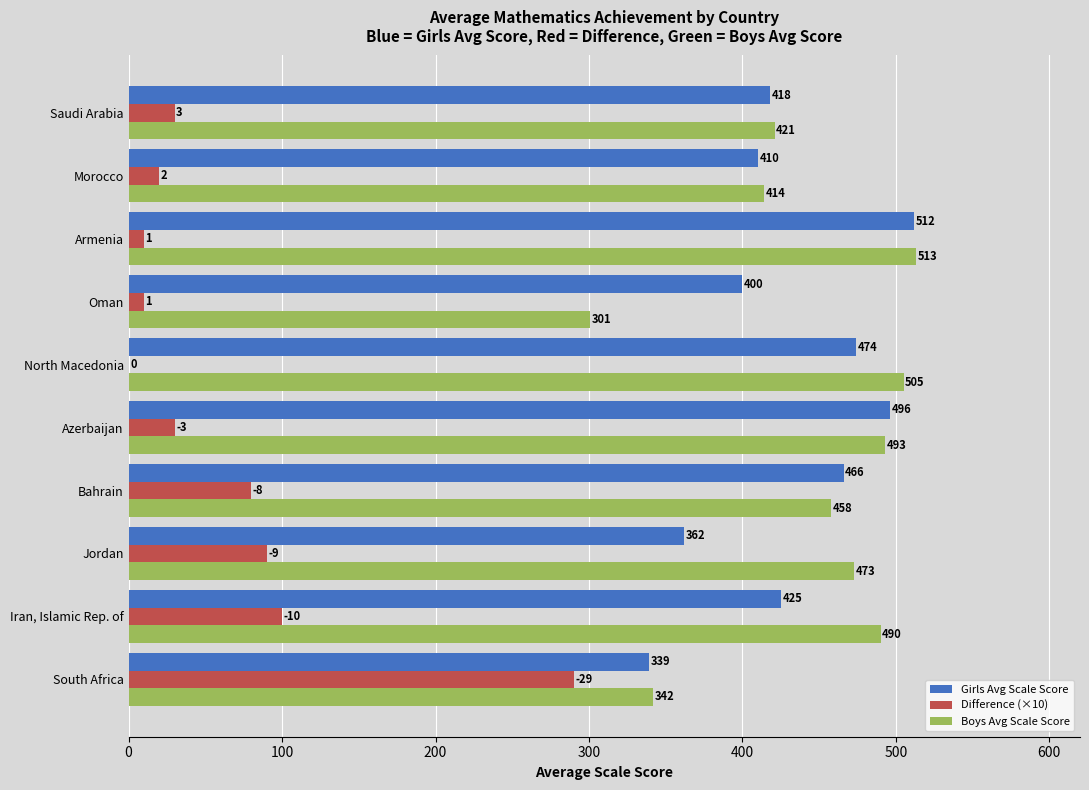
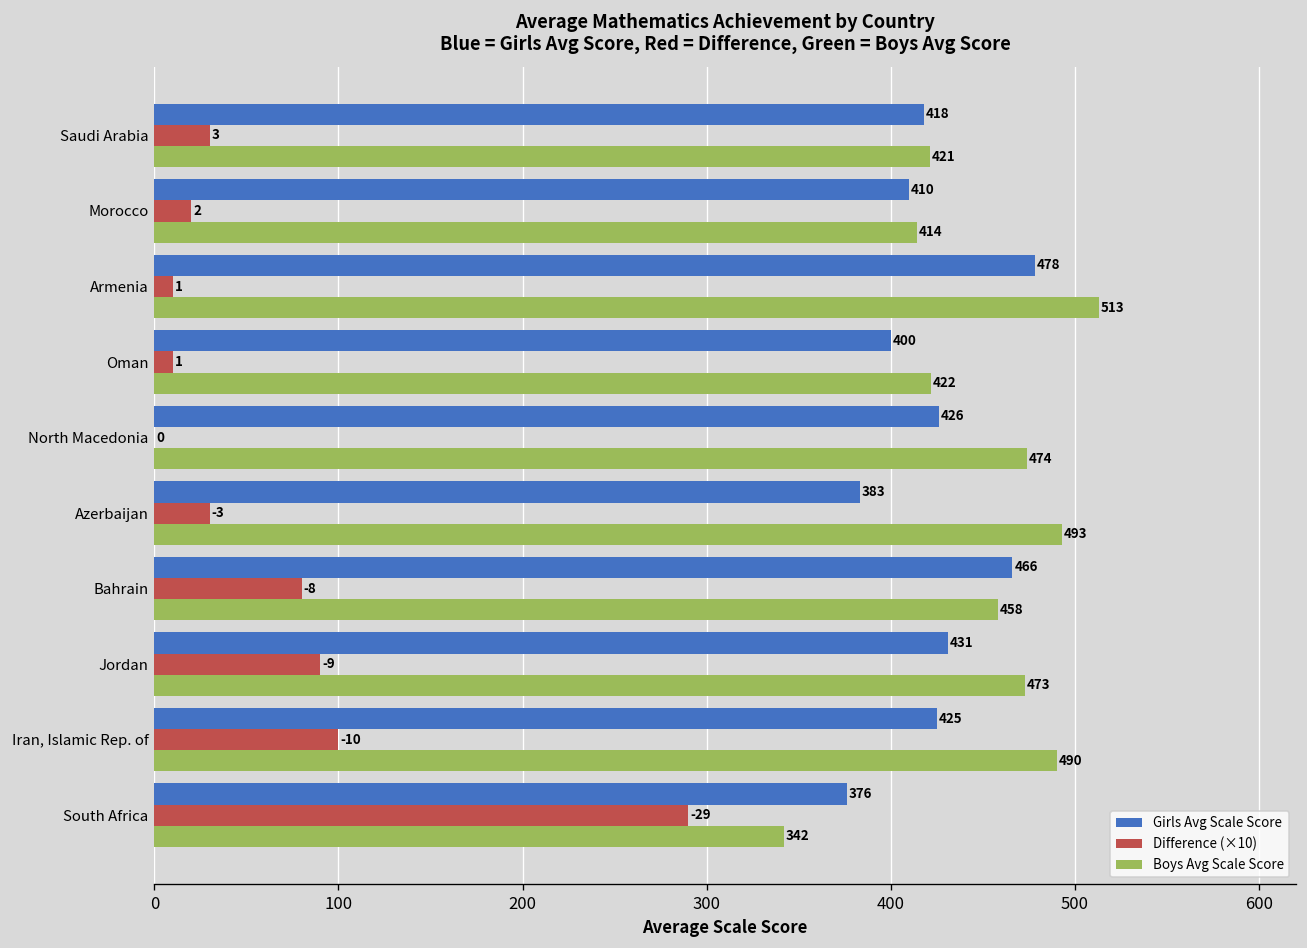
Girls Avg Scale Score, Armenia: 512 -> 478
Boys Avg Scale Score, Oman: 301 -> 422
Girls Avg Scale Score, North Macedonia: 474 -> 426
Boys Avg Scale Score, North Macedonia: 505 -> 474
Girls Avg Scale Score, Azerbaijan: 496 -> 383
Girls Avg Scale Score, Jordan: 362 -> 431
Girls Avg Scale Score, South Africa: 339 -> 376
